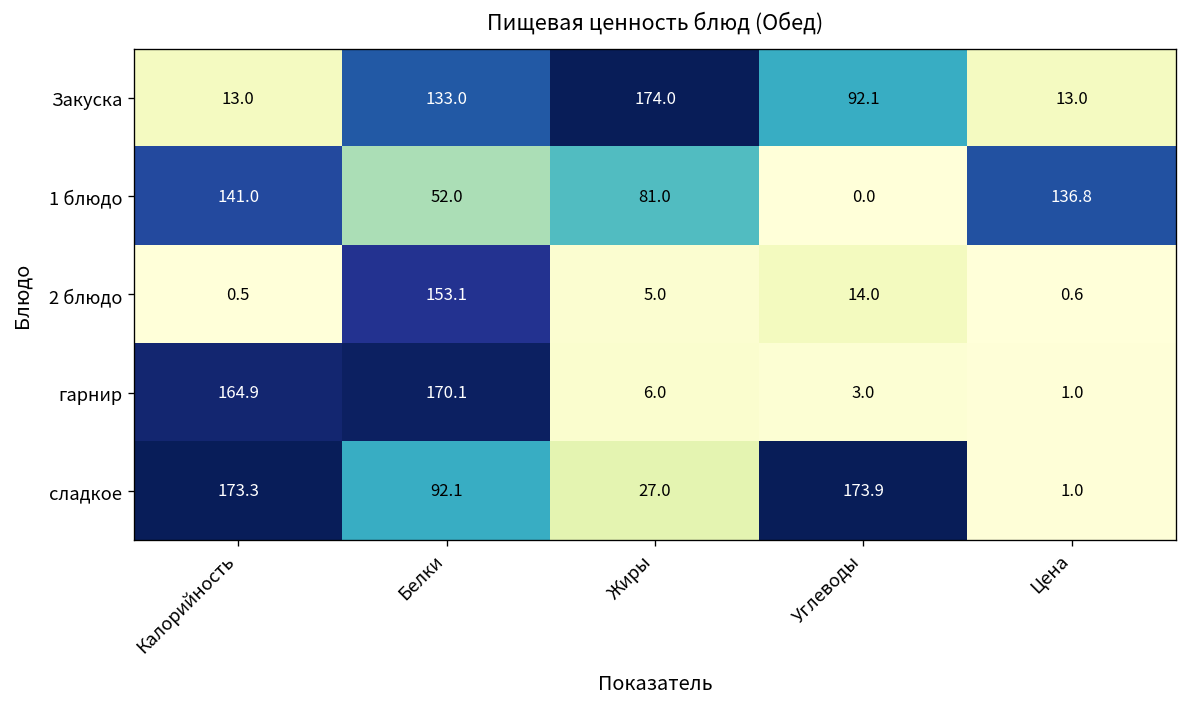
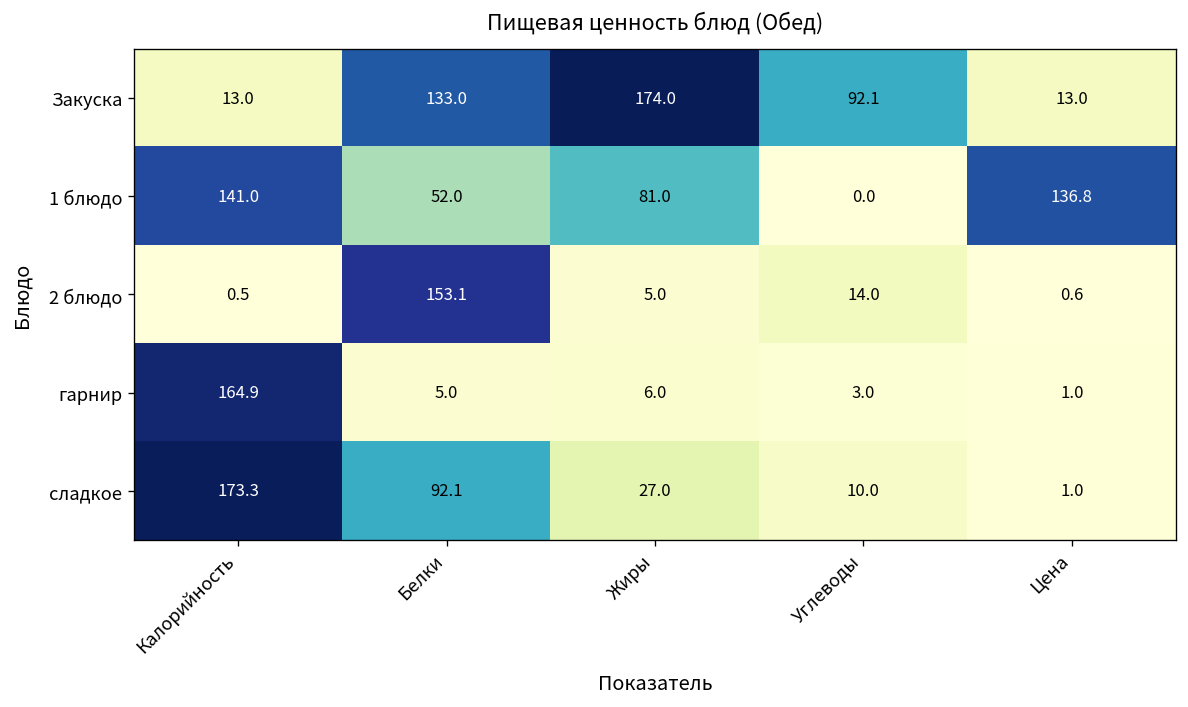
гарнир, Белки: 170.1 -> 5.0
сладкое, Углеводы: 173.9 -> 10.0
